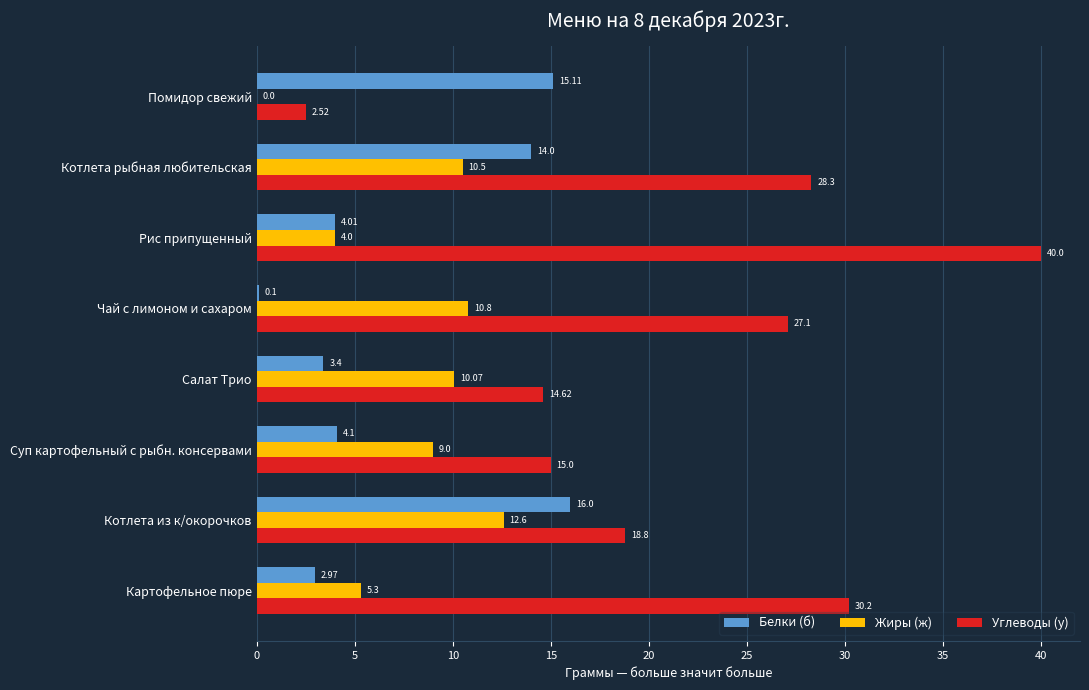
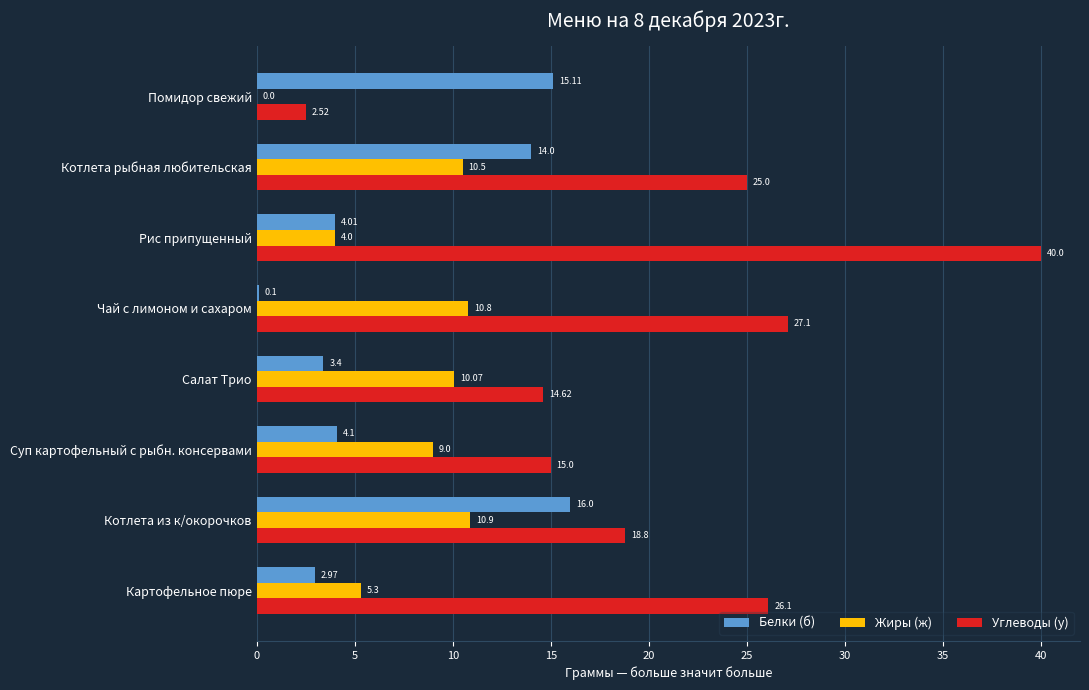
Углеводы (у), Котлета рыбная любительская: 28.3 -> 25.0
Жиры (ж), Котлета из к/окорочков: 12.6 -> 10.9
Углеводы (у), Картофельное пюре: 30.2 -> 26.1
